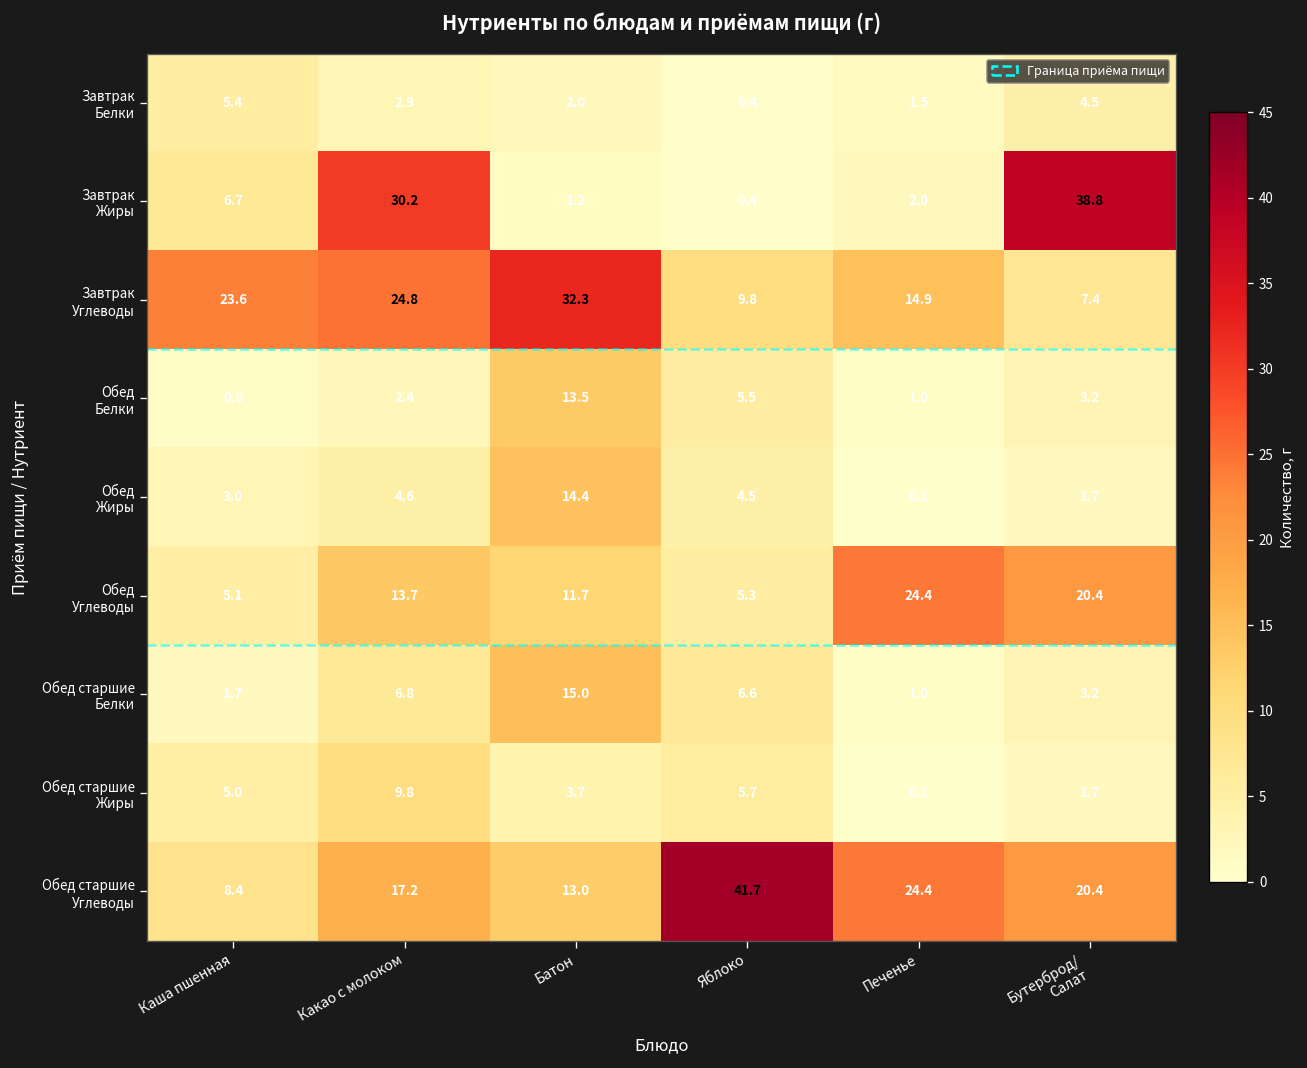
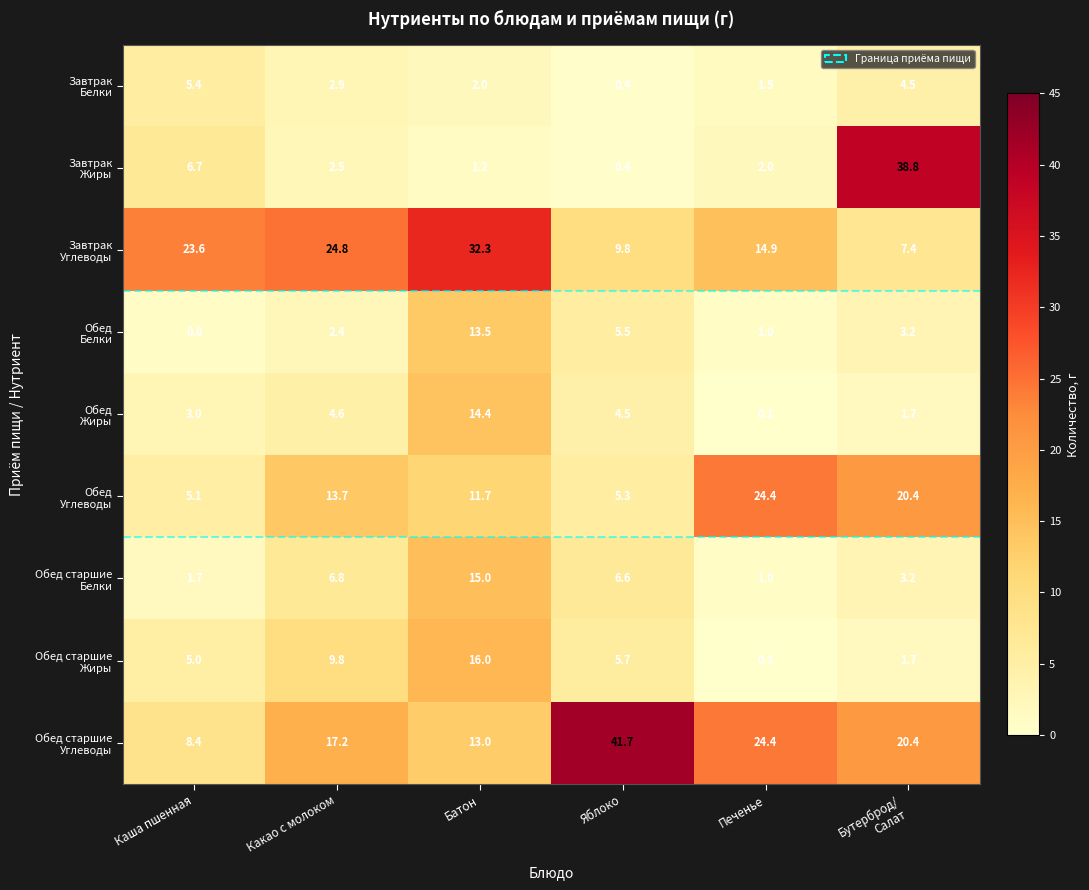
Завтрак Жиры, Какао с молоком: 30.2 -> 2.5
Обед старшие Жиры, Батон: 3.7 -> 16.0
